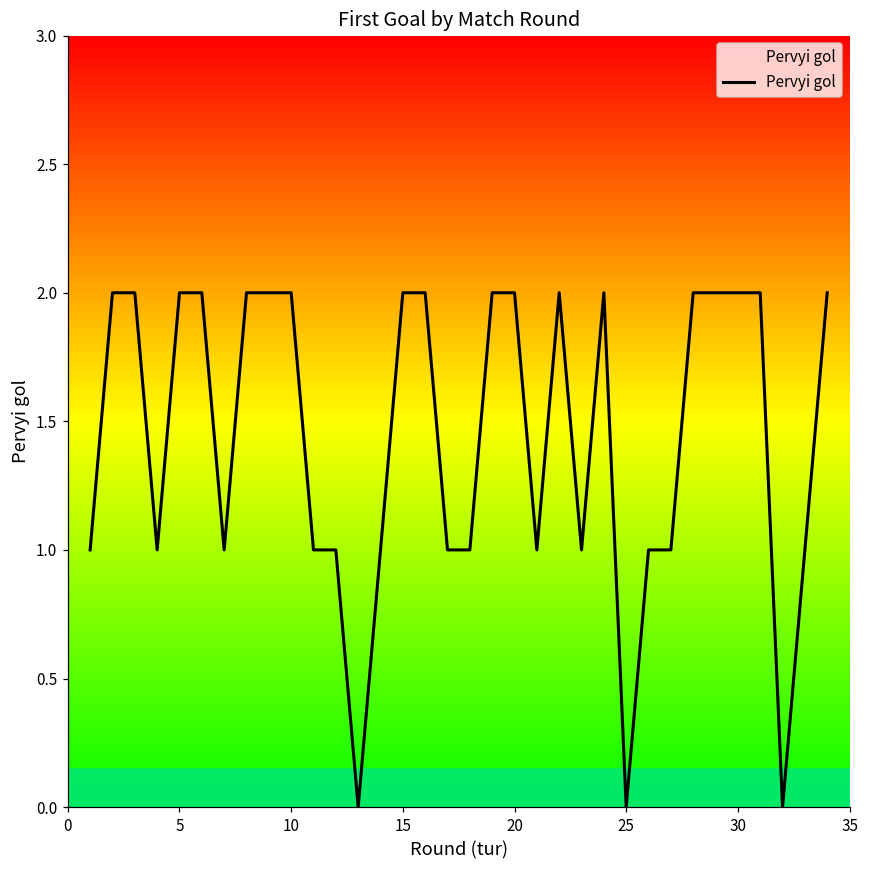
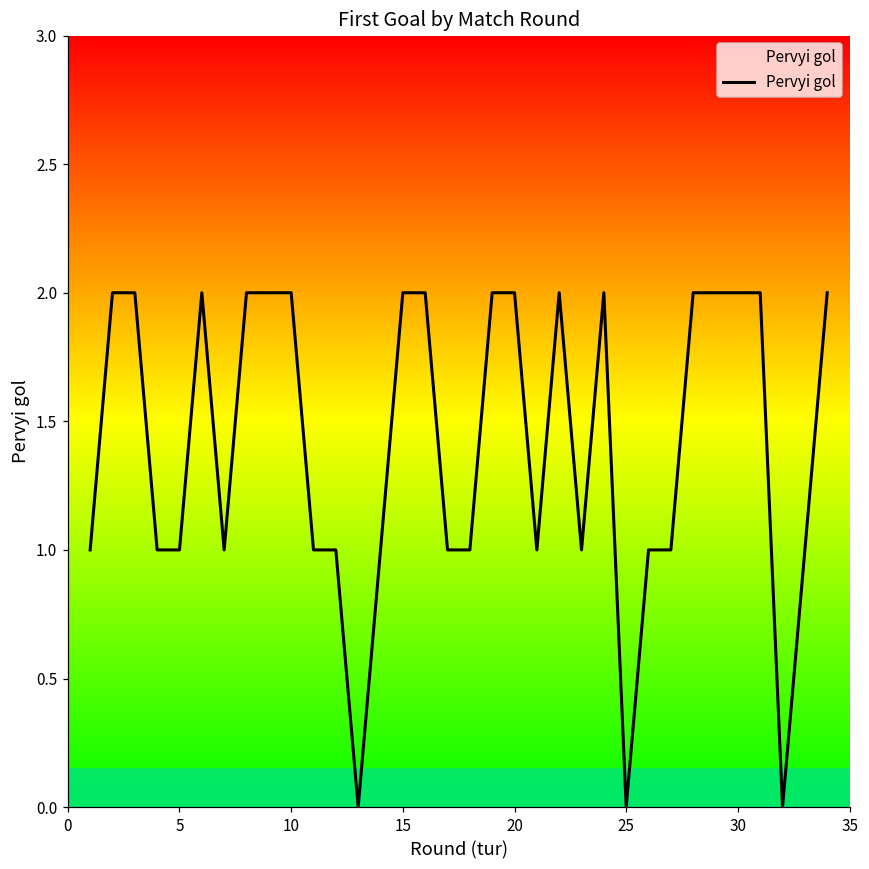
5: 2 -> 1
